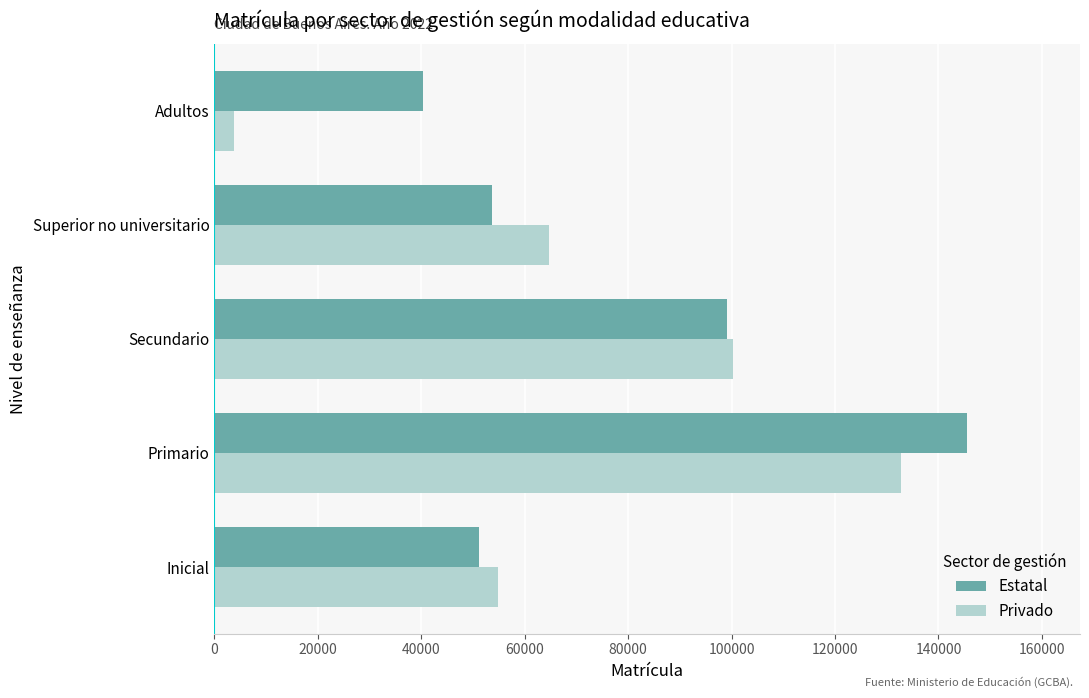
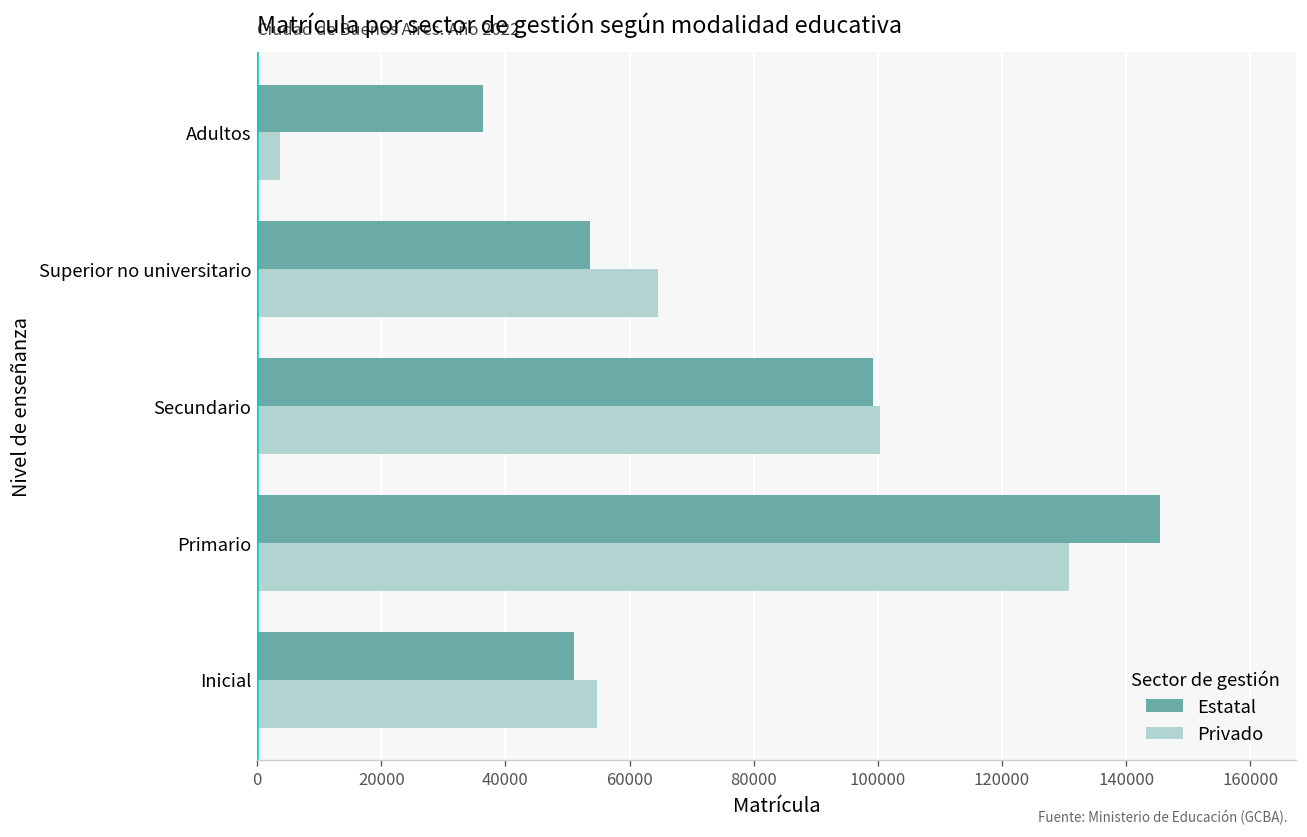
Estatal, Adultos: 40000 -> 36000
Privado, Primario: 133000 -> 131000
